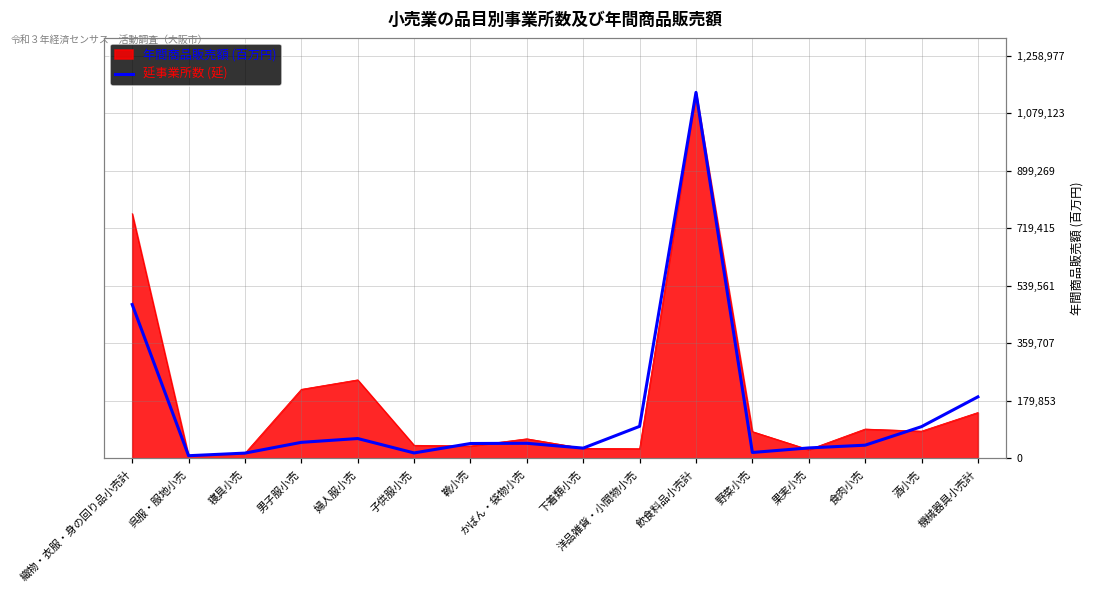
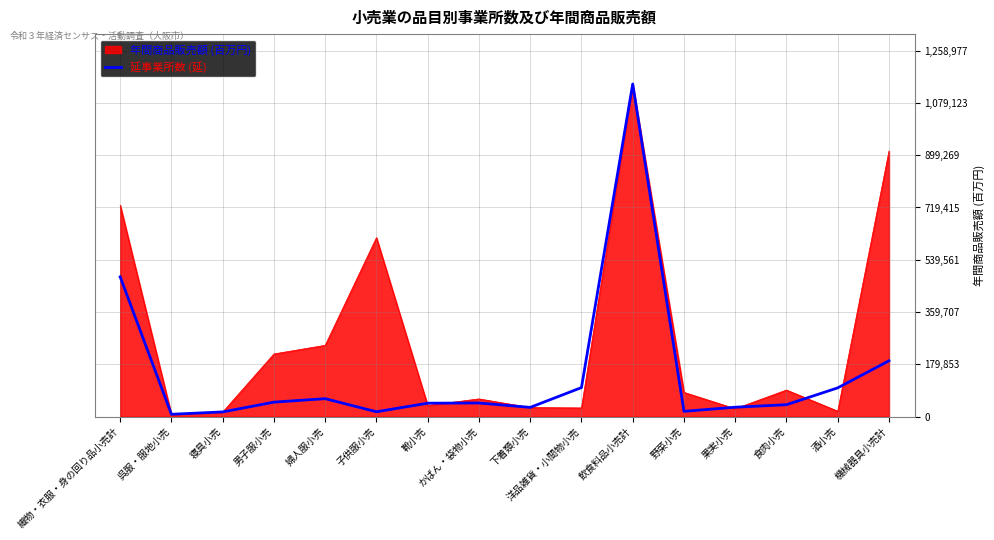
年間商品販売額 (百万円), 織物・衣服・身の回り品小売計: 770,000 -> 730,000
年間商品販売額 (百万円), 子供服小売: 40,000 -> 620,000
年間商品販売額 (百万円), 酒小売: 80,000 -> 20,000
年間商品販売額 (百万円), 機械器具小売計: 140,000 -> 910,000
